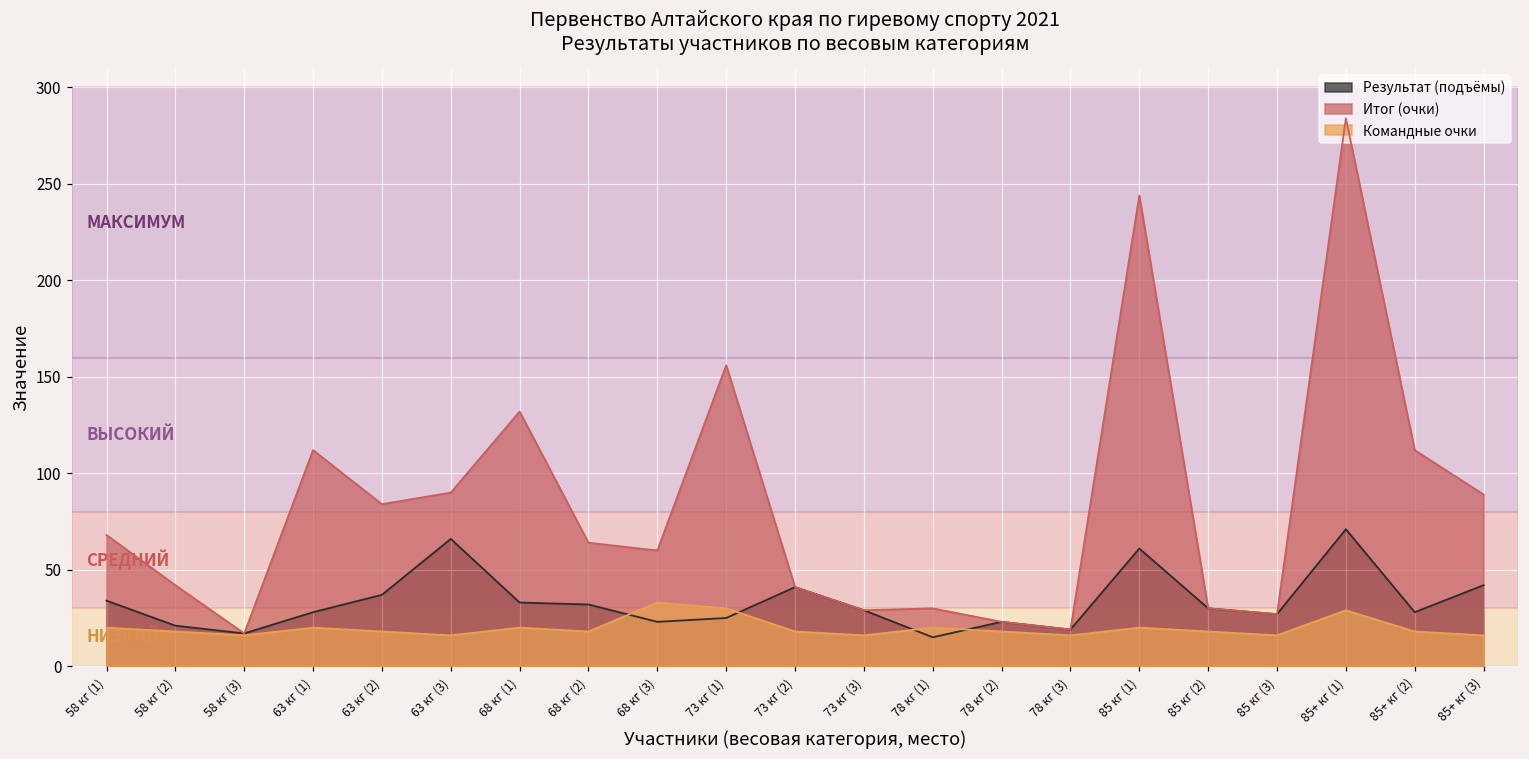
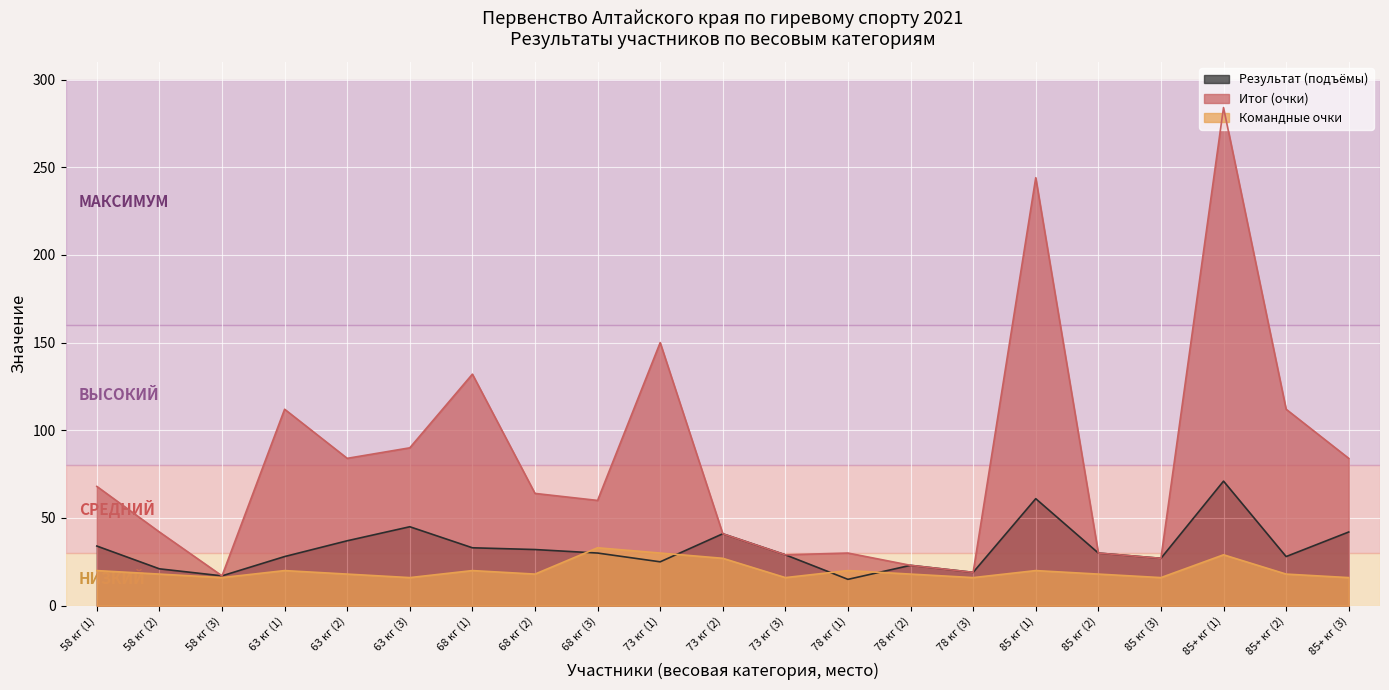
Результат (подъёмы), 63 кг (3): 66 -> 45
Результат (подъёмы), 68 кг (3): 23 -> 30
Итог (очки), 73 кг (1): 156 -> 150
Командные очки, 73 кг (2): 18 -> 27
Итог (очки), 85+ кг (3): 89 -> 84
